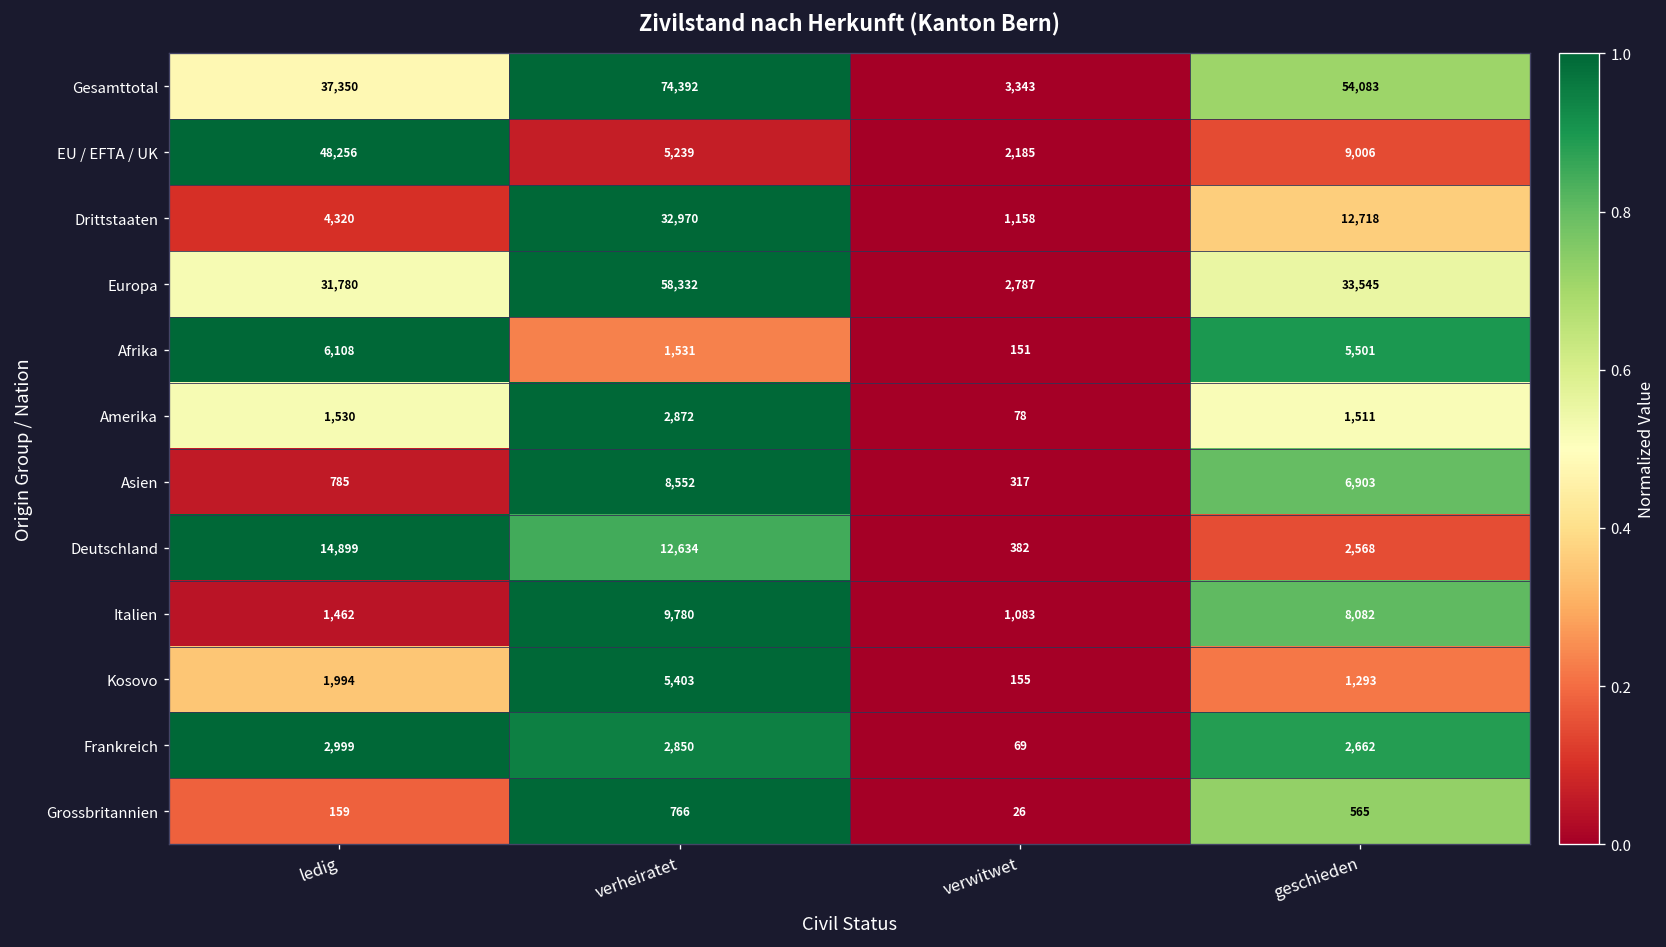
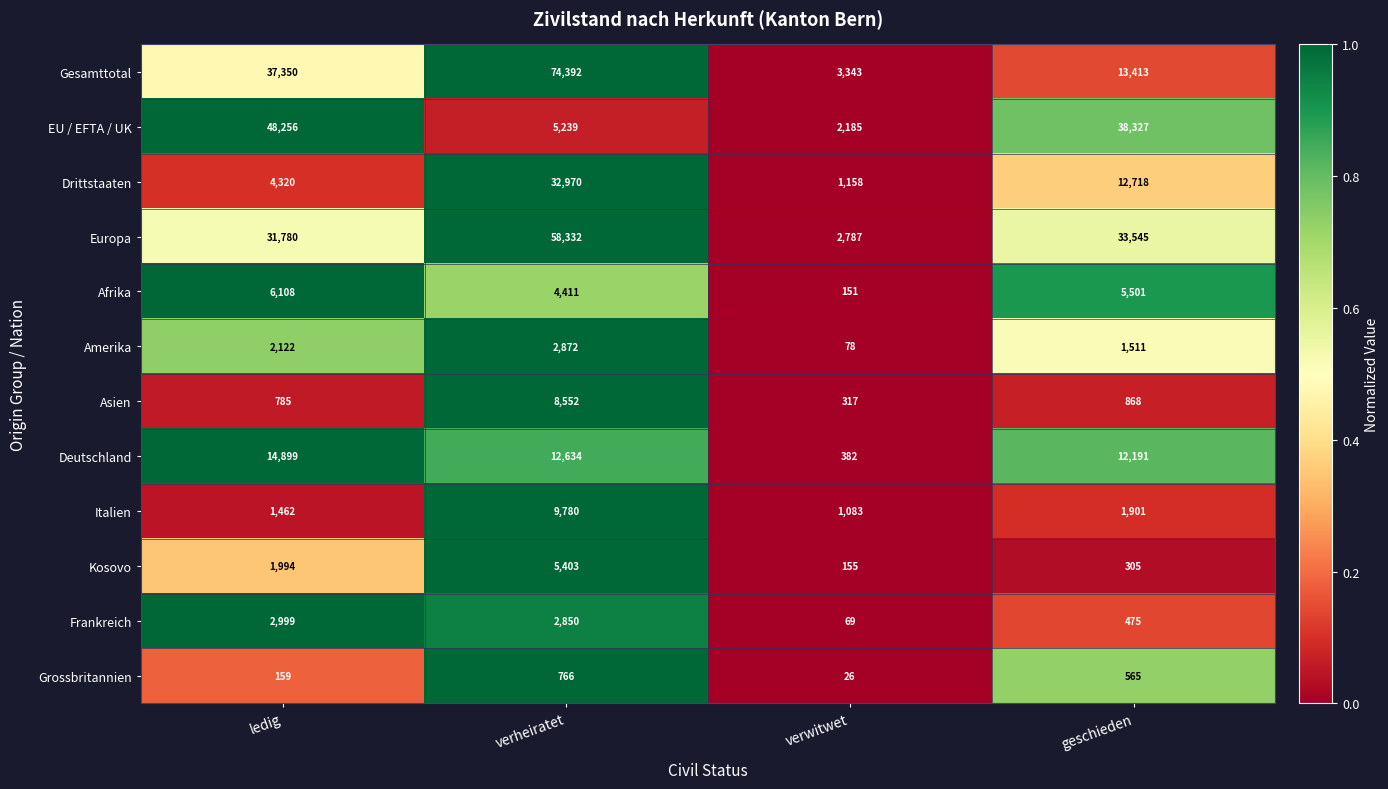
Gesamttotal, geschieden: 54,083 -> 13,413
EU / EFTA / UK, geschieden: 9,006 -> 38,327
Afrika, verheiratet: 1,531 -> 4,411
Amerika, ledig: 1,530 -> 2,122
Asien, geschieden: 6,903 -> 868
Deutschland, geschieden: 2,568 -> 12,191
Italien, geschieden: 8,082 -> 1,901
Kosovo, geschieden: 1,293 -> 305
Frankreich, geschieden: 2,662 -> 475
